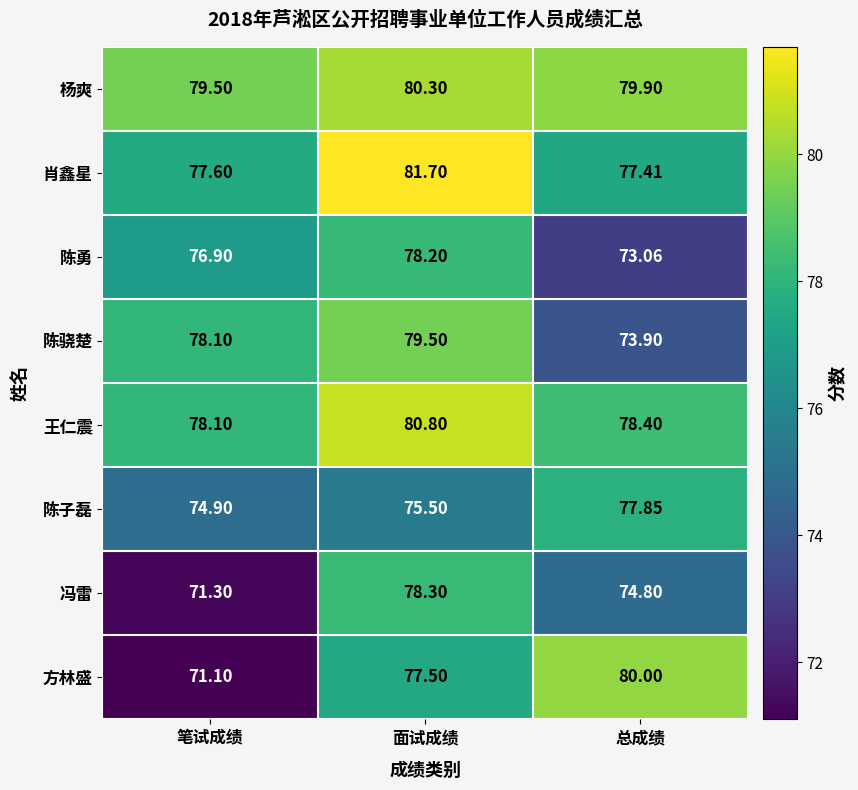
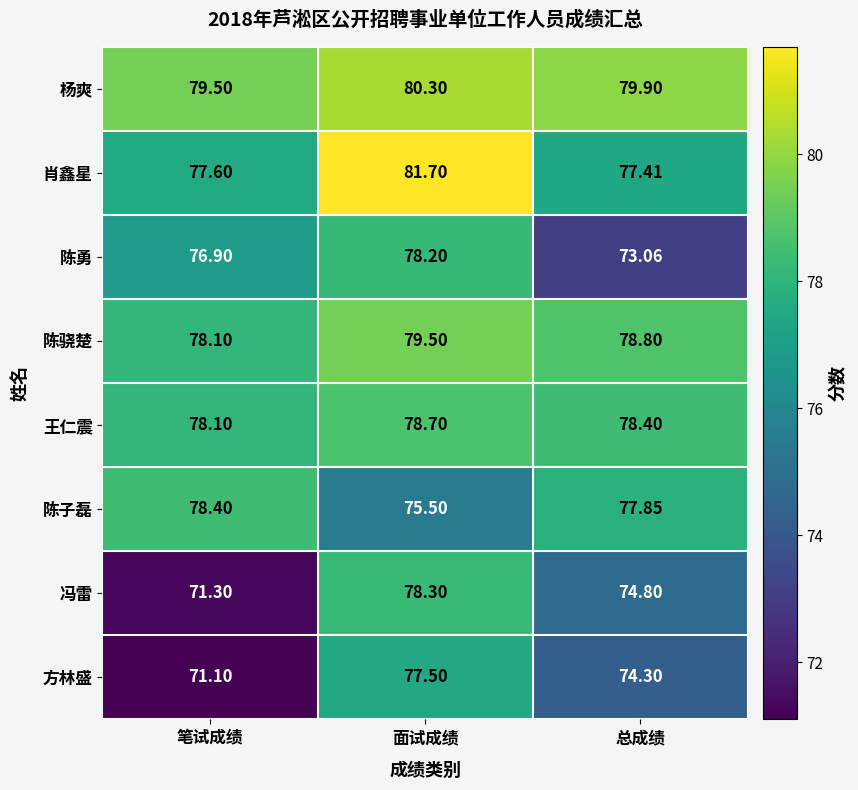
陈骁楚, 总成绩: 73.90 -> 78.80
王仁震, 面试成绩: 80.80 -> 78.70
陈子磊, 笔试成绩: 74.90 -> 78.40
方林盛, 总成绩: 80.00 -> 74.30
